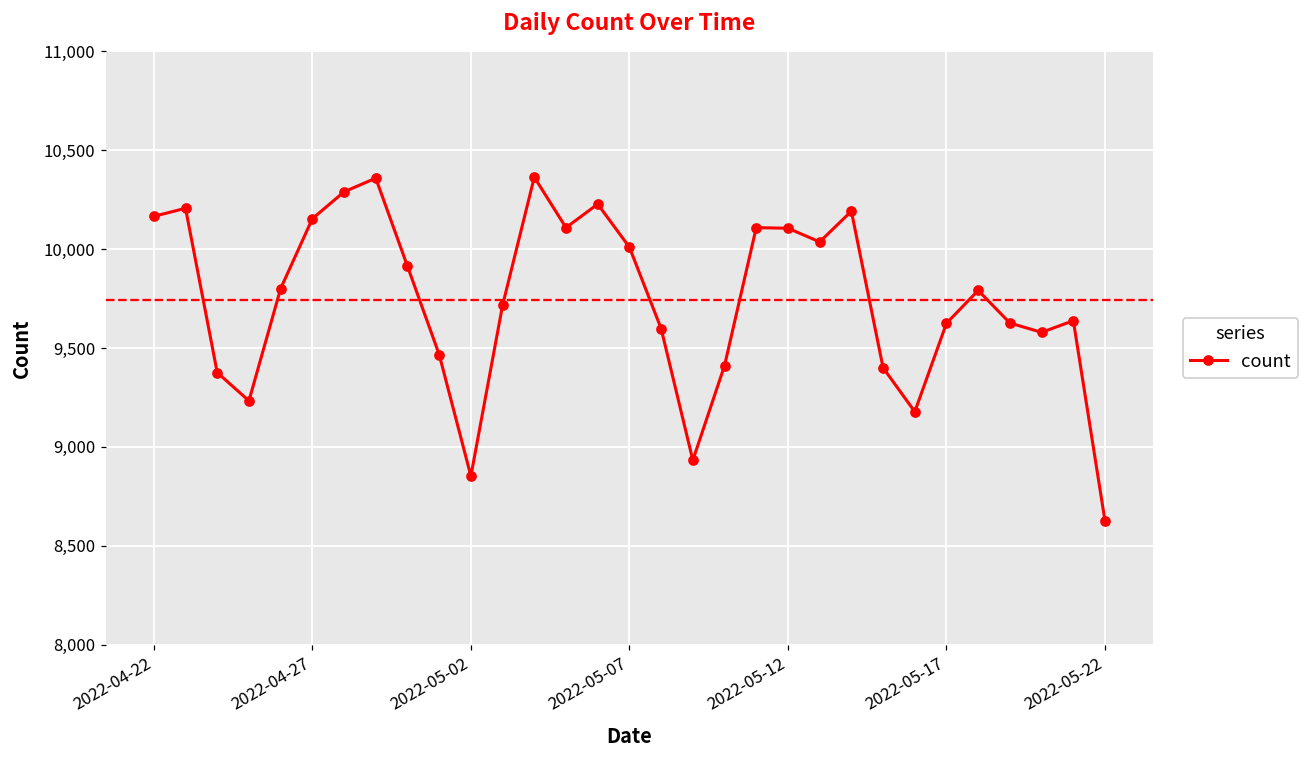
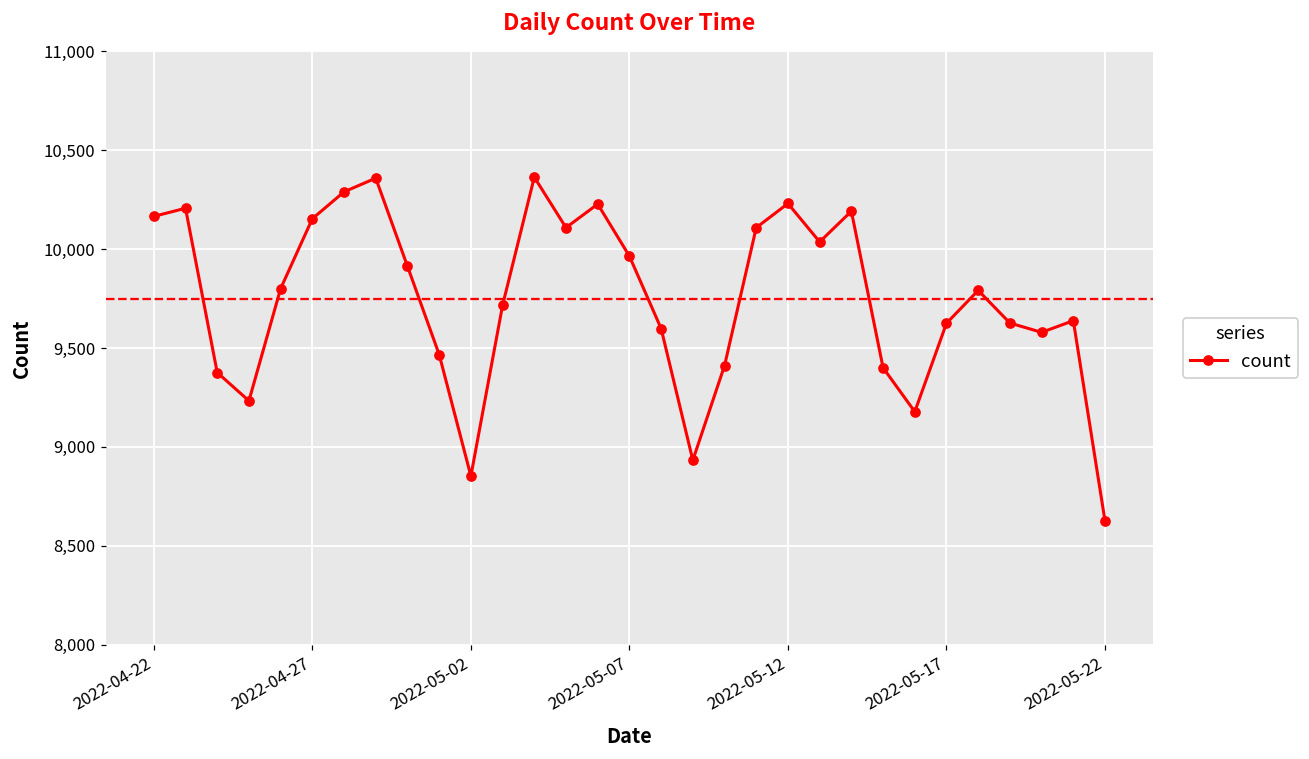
2022-05-07: 10,010 -> 9,960
2022-05-12: 10,110 -> 10,230
